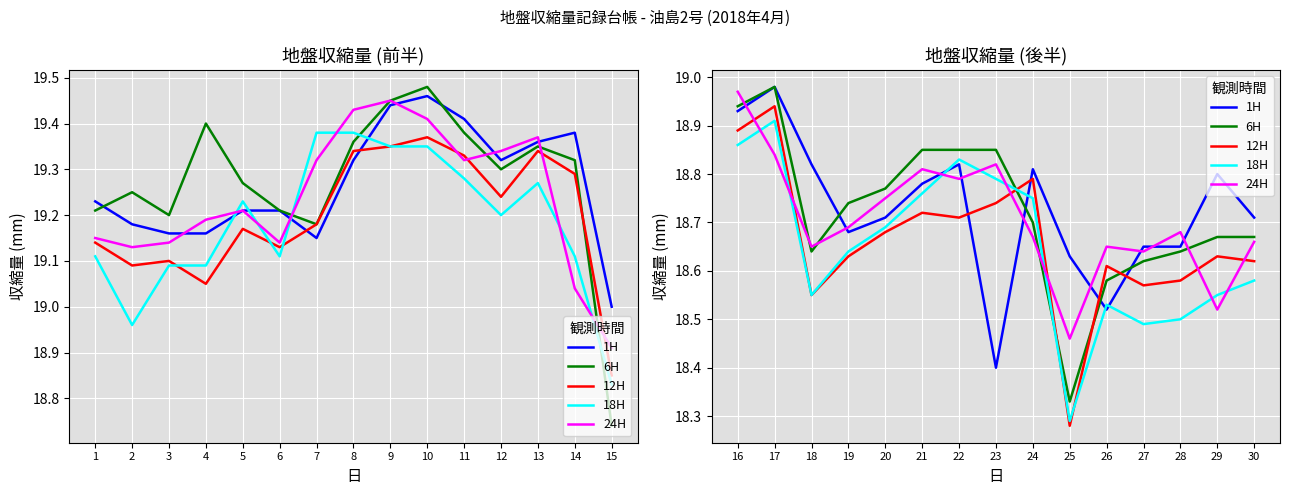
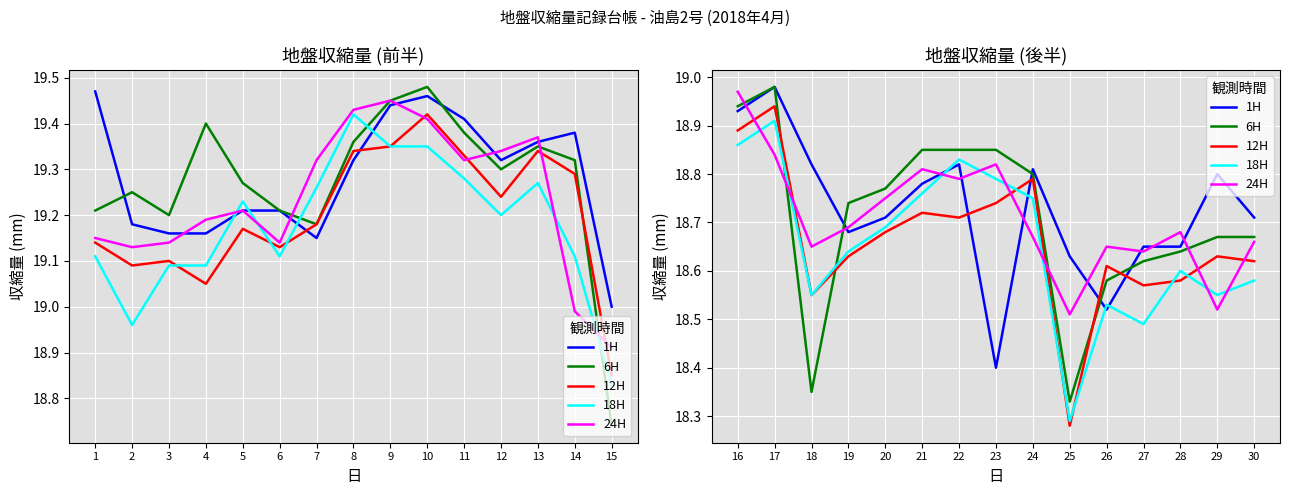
地盤収縮量 (前半), 1H, 1: 19.23 -> 19.47
地盤収縮量 (前半), 18H, 7: 19.38 -> 19.26
地盤収縮量 (前半), 18H, 8: 19.38 -> 19.42
地盤収縮量 (前半), 12H, 10: 19.37 -> 19.42
地盤収縮量 (前半), 24H, 14: 19.04 -> 18.99
地盤収縮量 (後半), 6H, 18: 18.64 -> 18.35
地盤収縮量 (後半), 6H, 24: 18.7 -> 18.8
地盤収縮量 (後半), 24H, 25: 18.46 -> 18.51
地盤収縮量 (後半), 18H, 28: 18.5 -> 18.6
